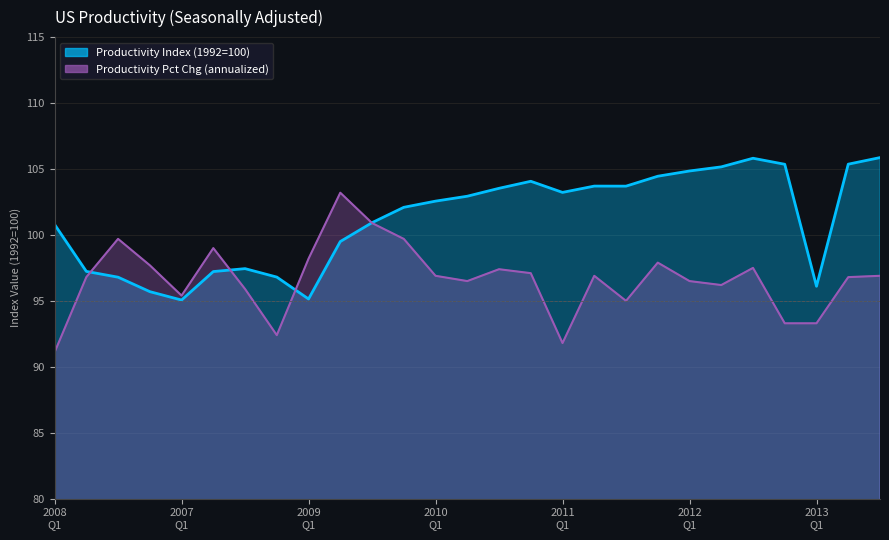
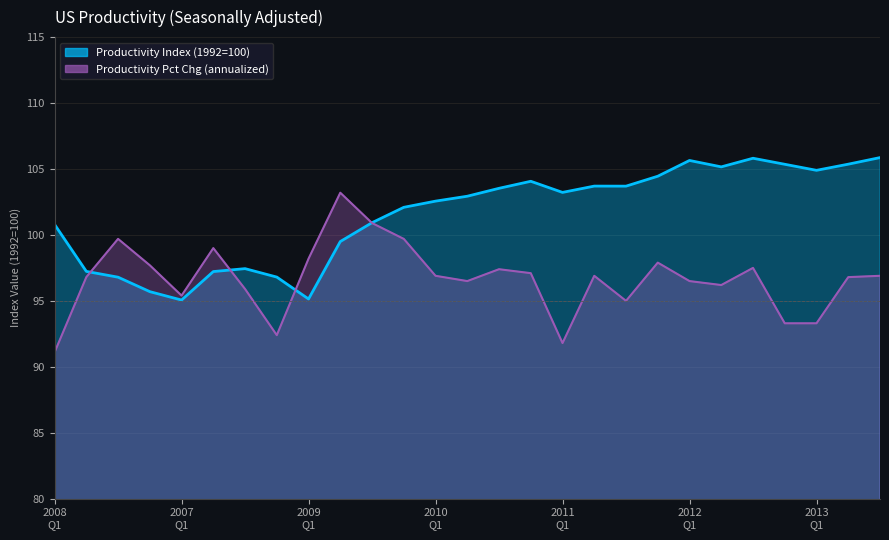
Productivity Index (1992=100), 2012 Q1: 104.8 -> 105.6
Productivity Index (1992=100), 2013 Q1: 96.1 -> 104.9
